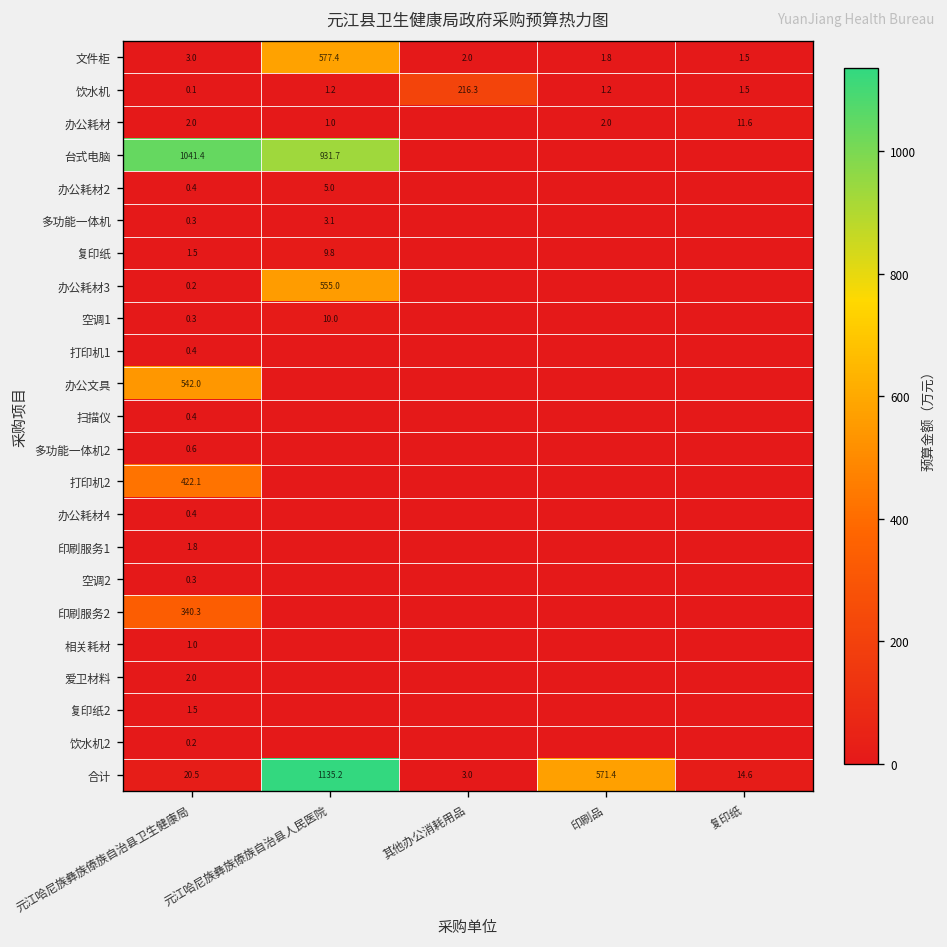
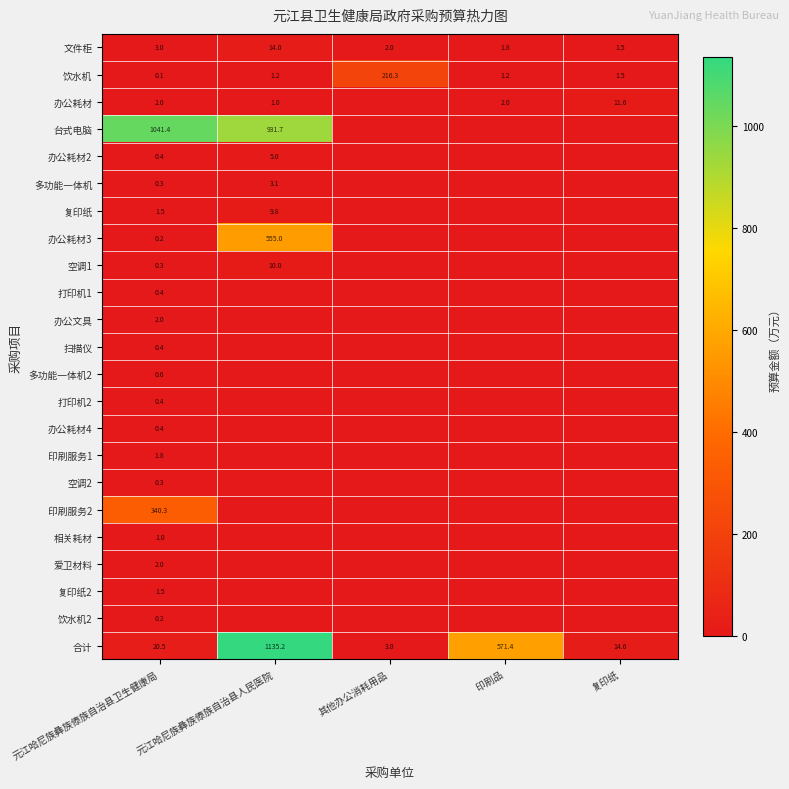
文件柜, 元江哈尼族彝族傣族自治县人民医院: 577.4 -> 14.0
办公文具, 元江哈尼族彝族傣族自治县卫生健康局: 542.0 -> 2.0
打印机2, 元江哈尼族彝族傣族自治县卫生健康局: 422.1 -> 0.4
